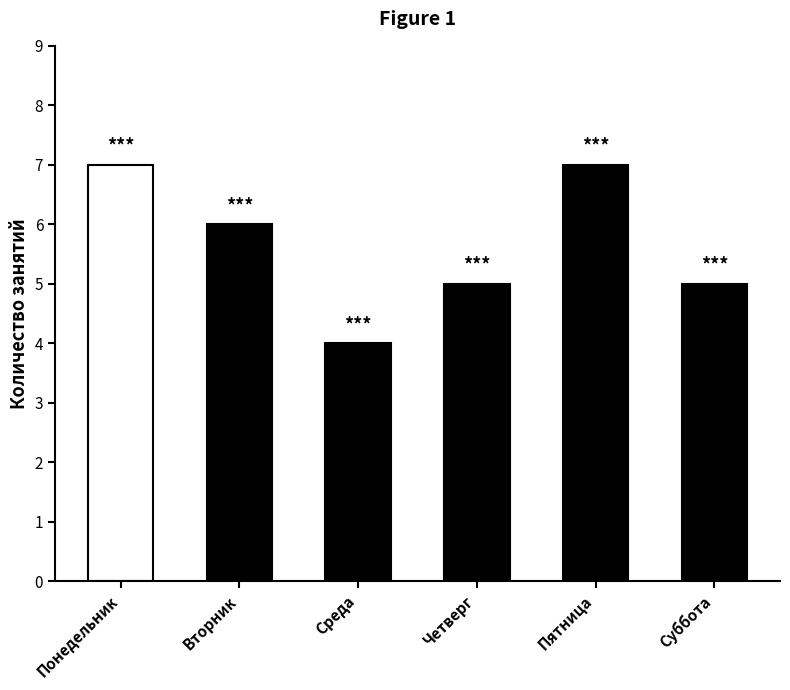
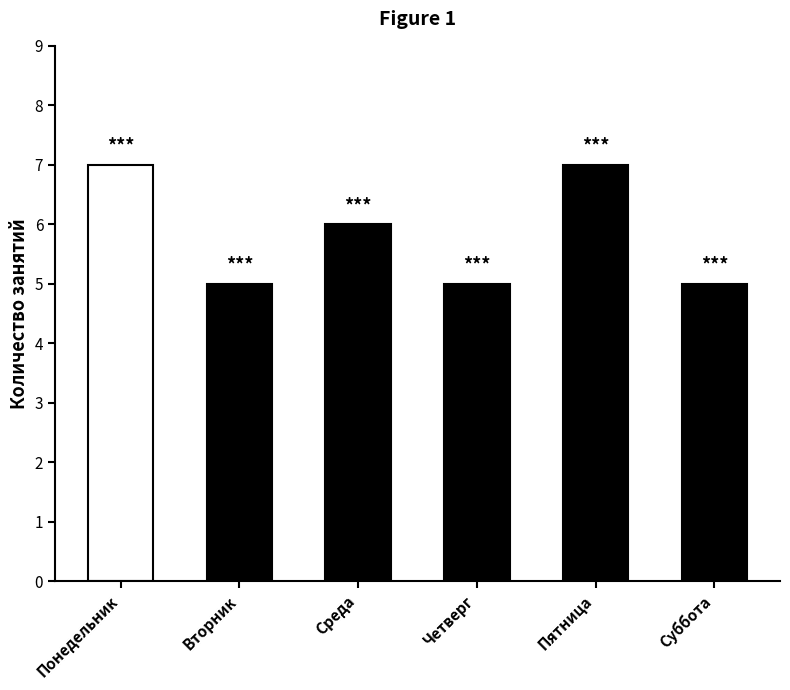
Вторник: 6 -> 5
Среда: 4 -> 6
